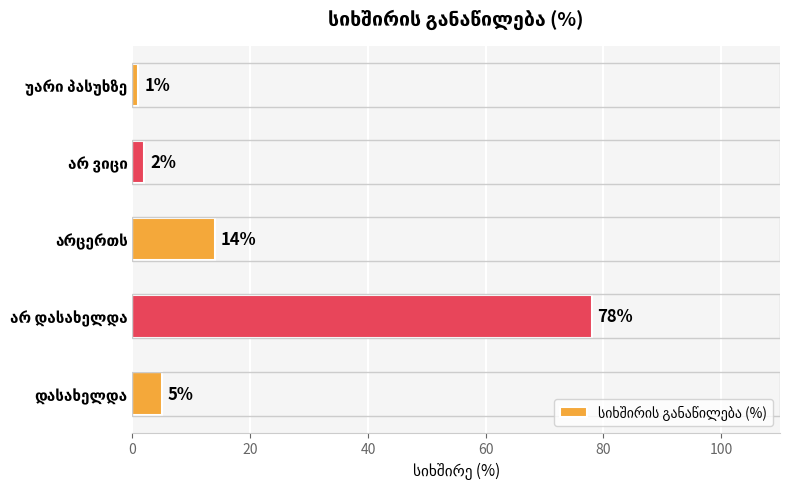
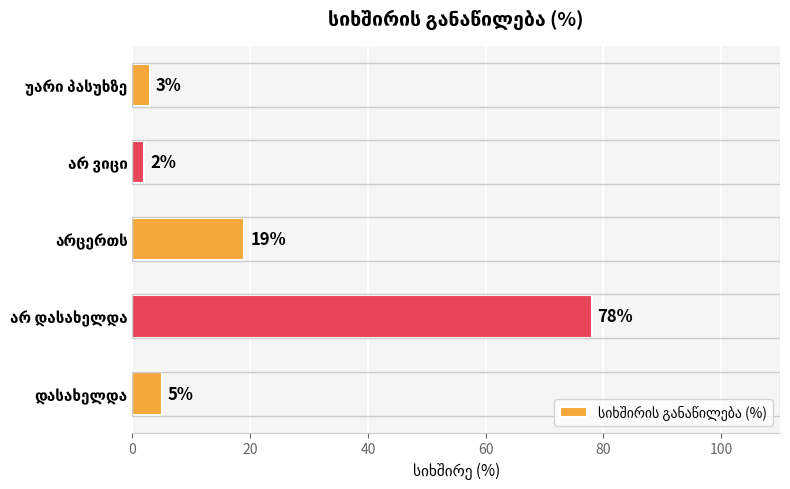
უარი პასუხზე: 1% -> 3%
არცერთს: 14% -> 19%
